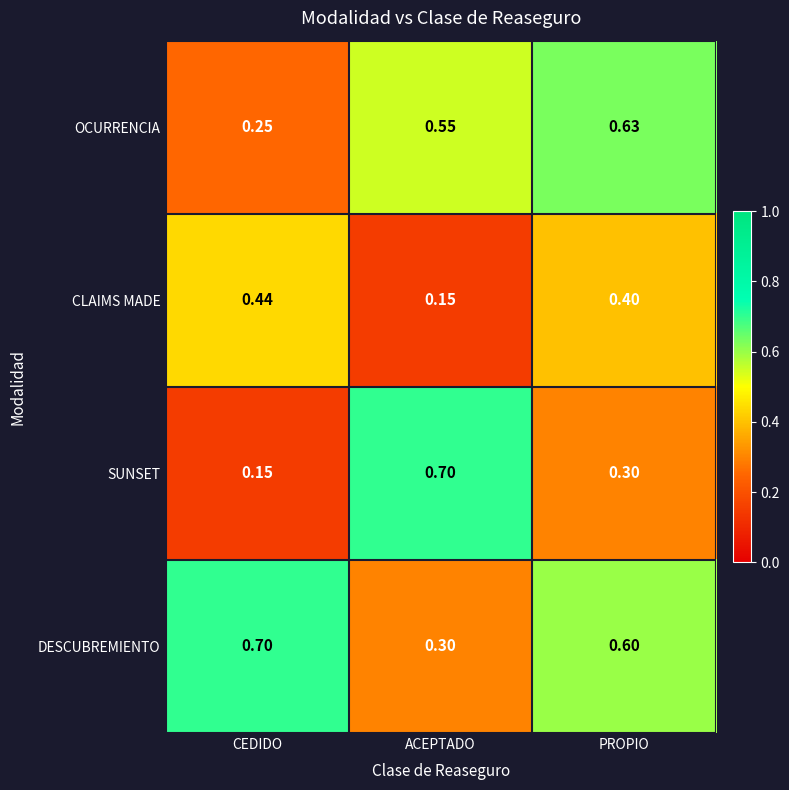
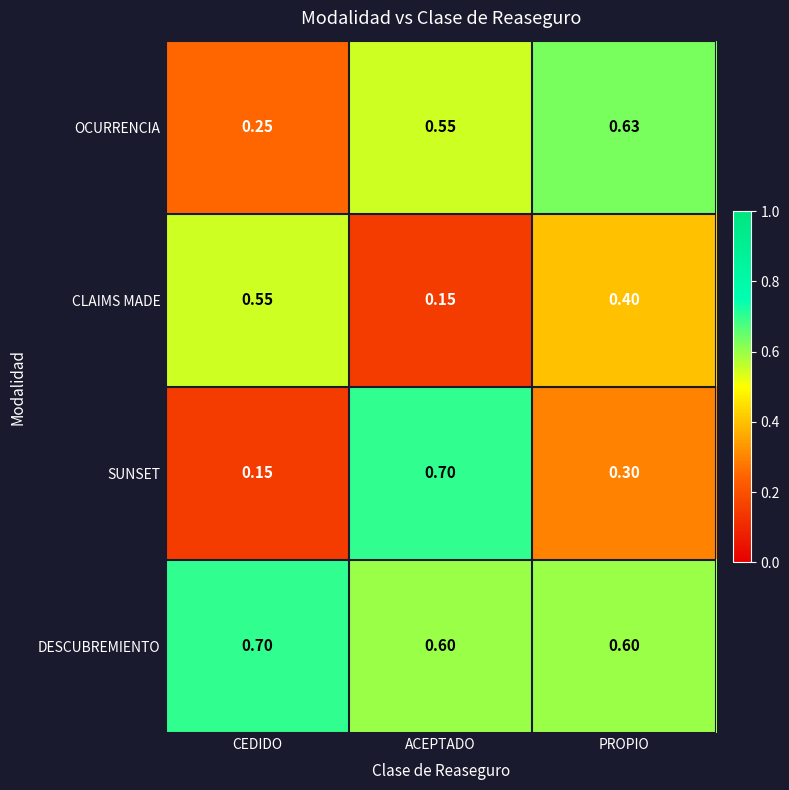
CLAIMS MADE, CEDIDO: 0.44 -> 0.55
DESCUBREMIENTO, ACEPTADO: 0.30 -> 0.60
